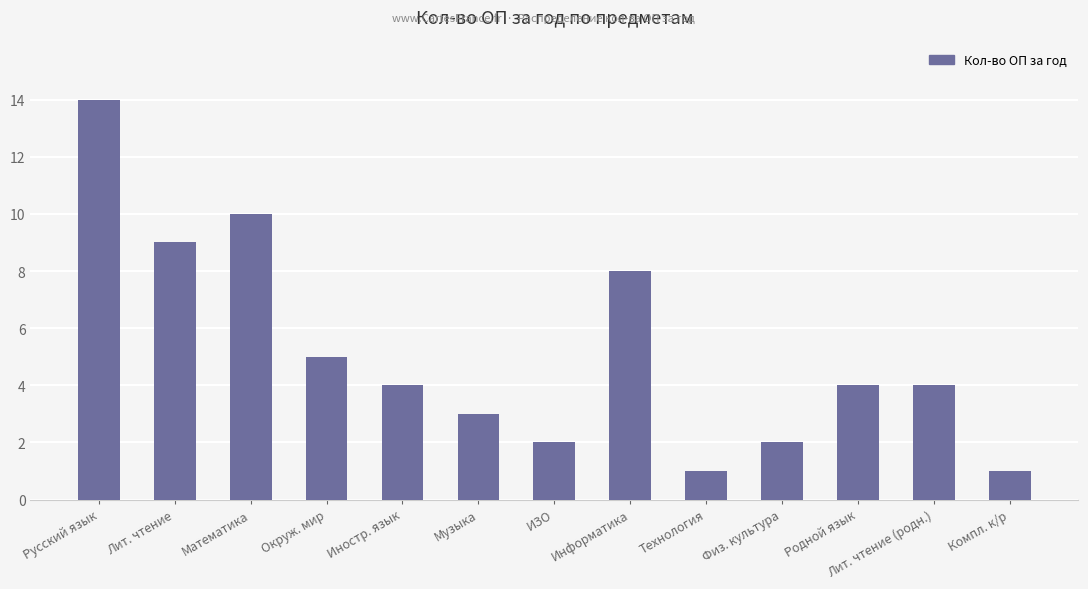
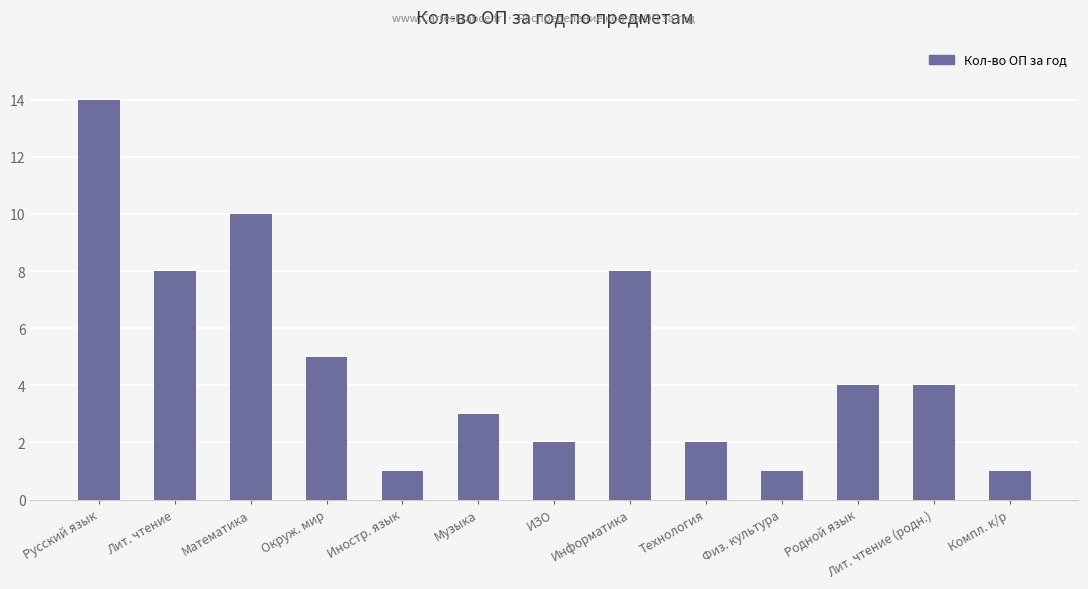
Лит. чтение: 9 -> 8
Иностр. язык: 4 -> 1
Технология: 1 -> 2
Физ. культура: 2 -> 1
